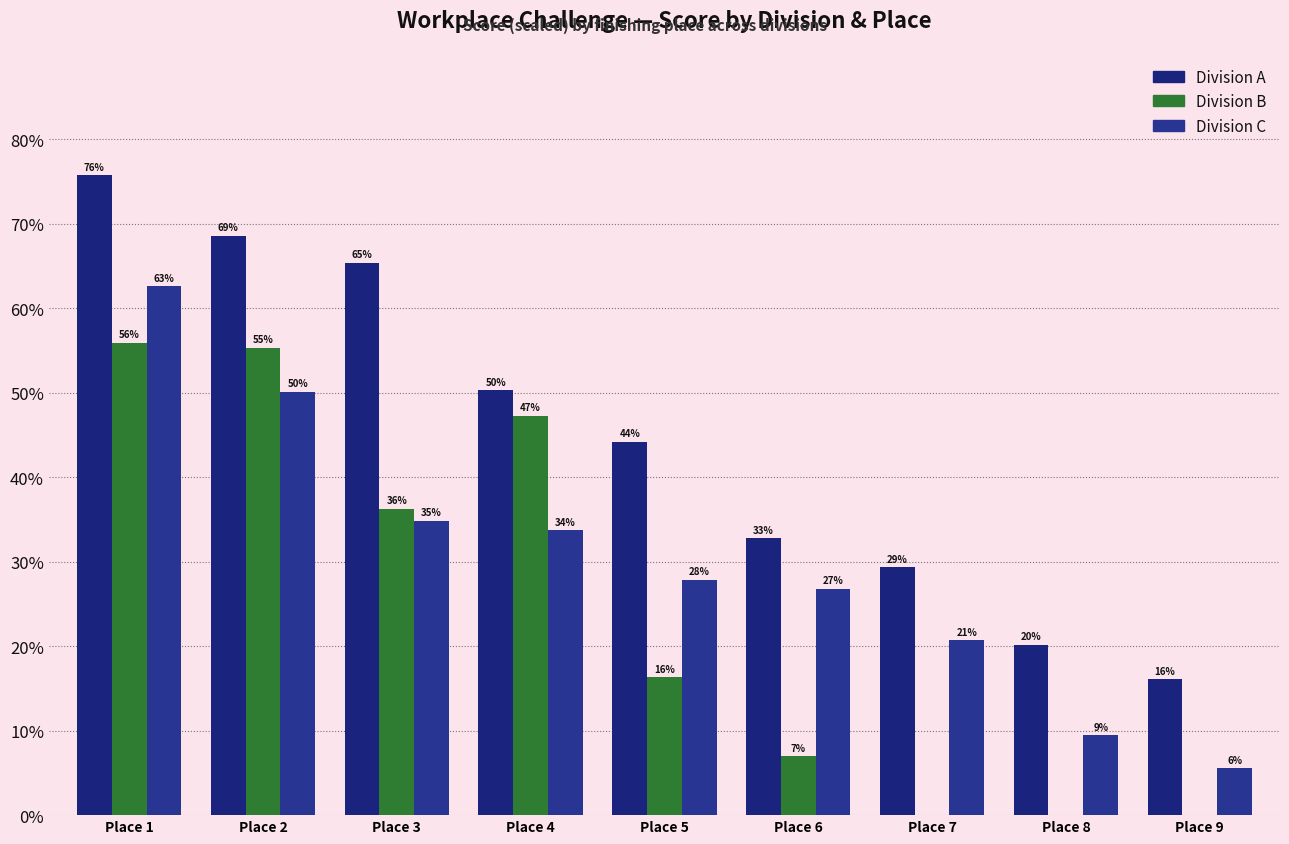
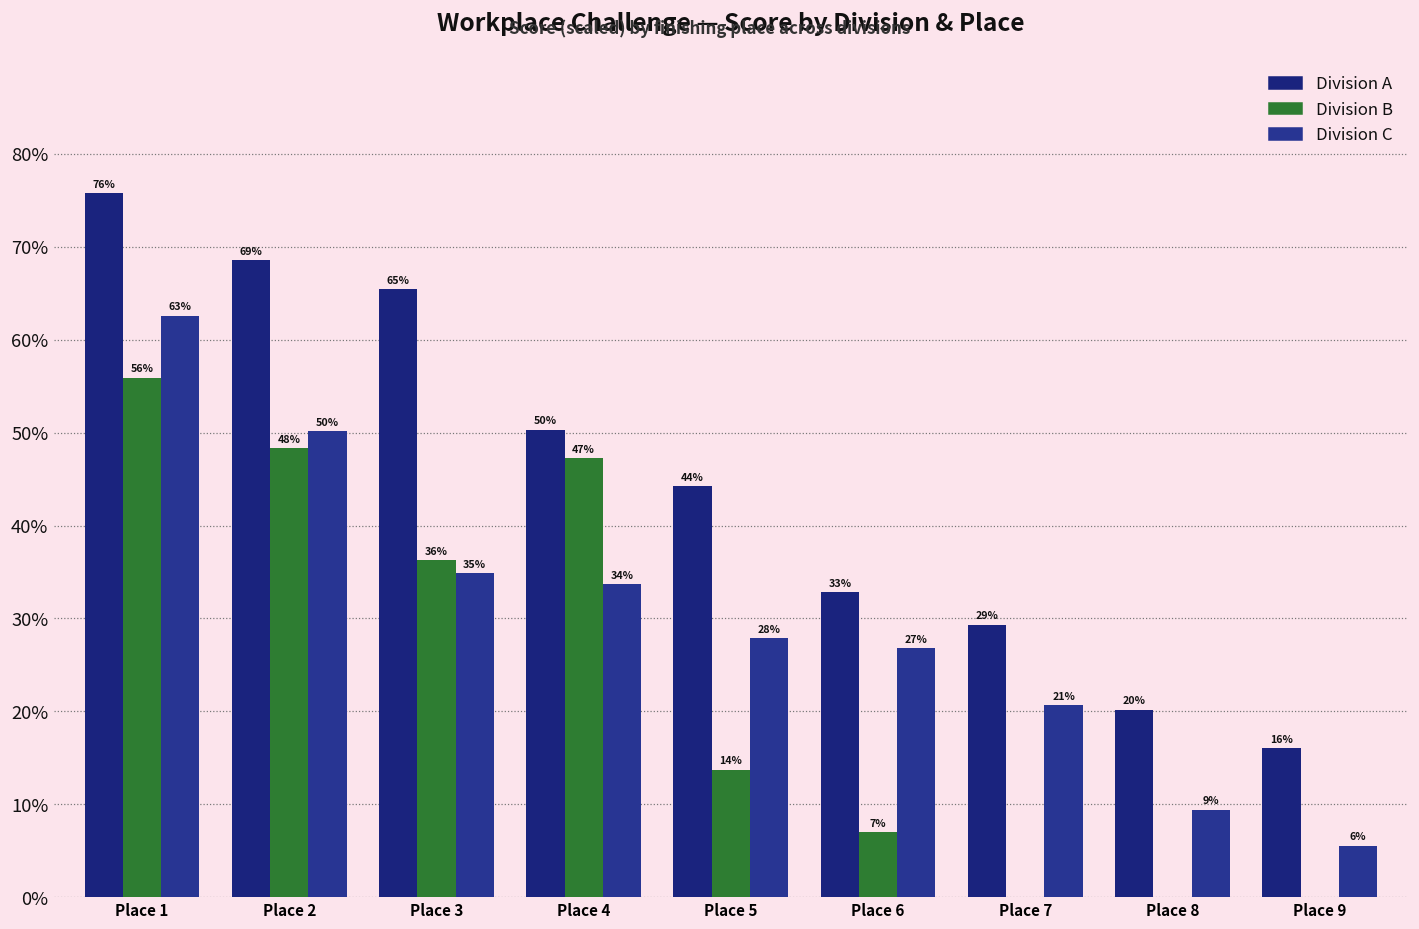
Division B, Place 2: 55% -> 48%
Division B, Place 5: 16% -> 14%
